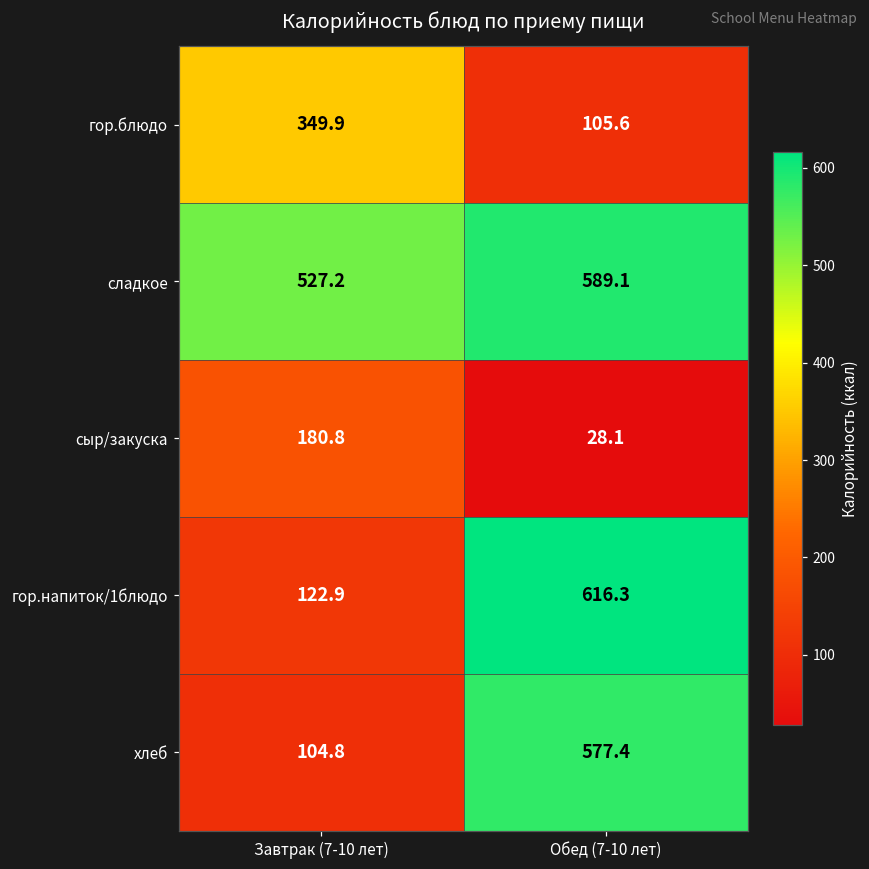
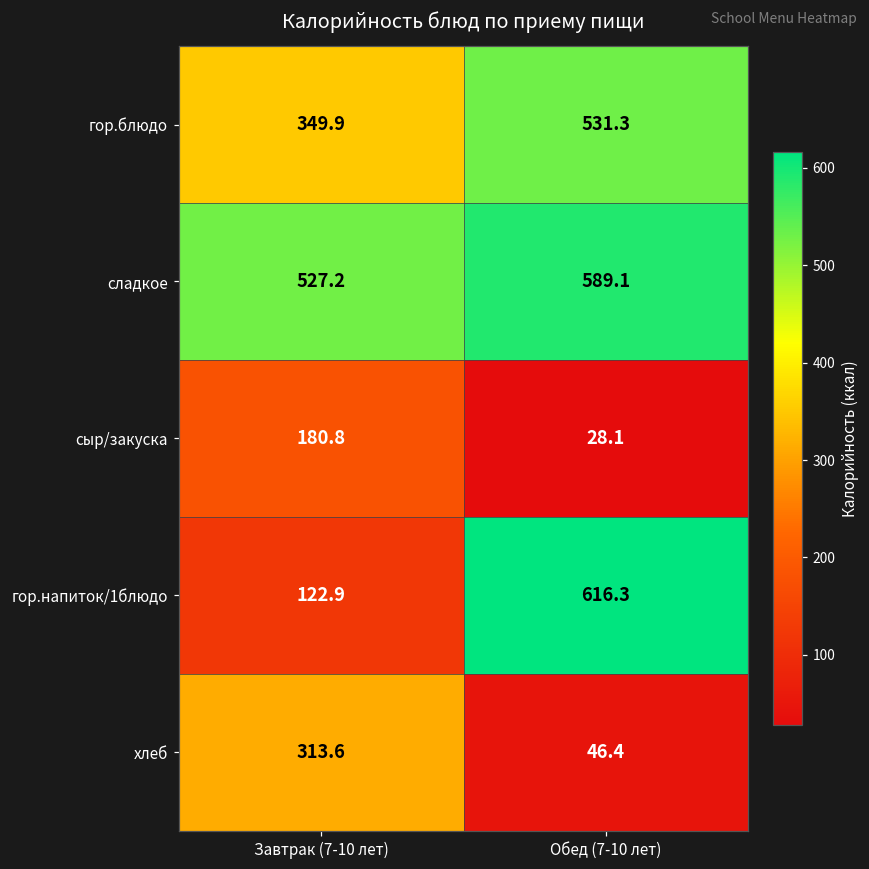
гор.блюдо, Обед (7-10 лет): 105.6 -> 531.3
хлеб, Завтрак (7-10 лет): 104.8 -> 313.6
хлеб, Обед (7-10 лет): 577.4 -> 46.4
